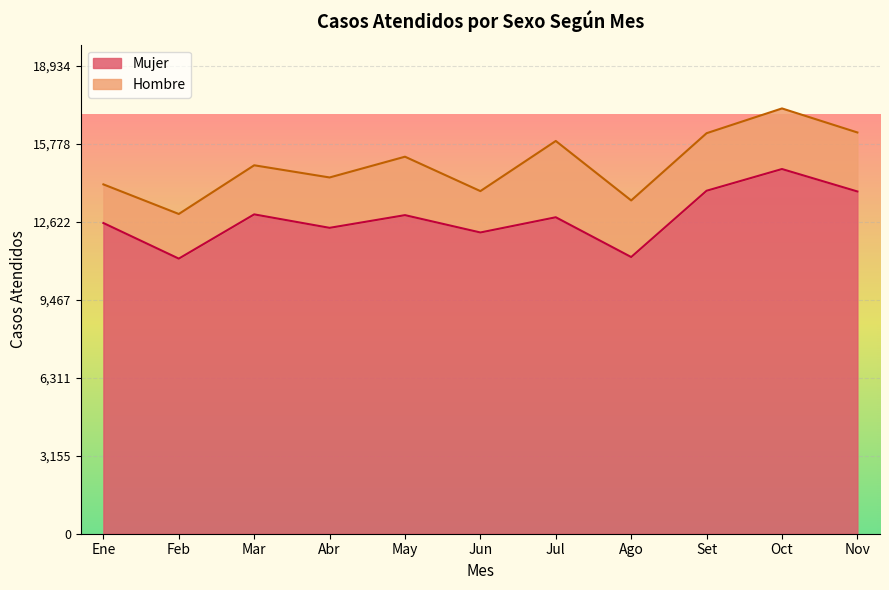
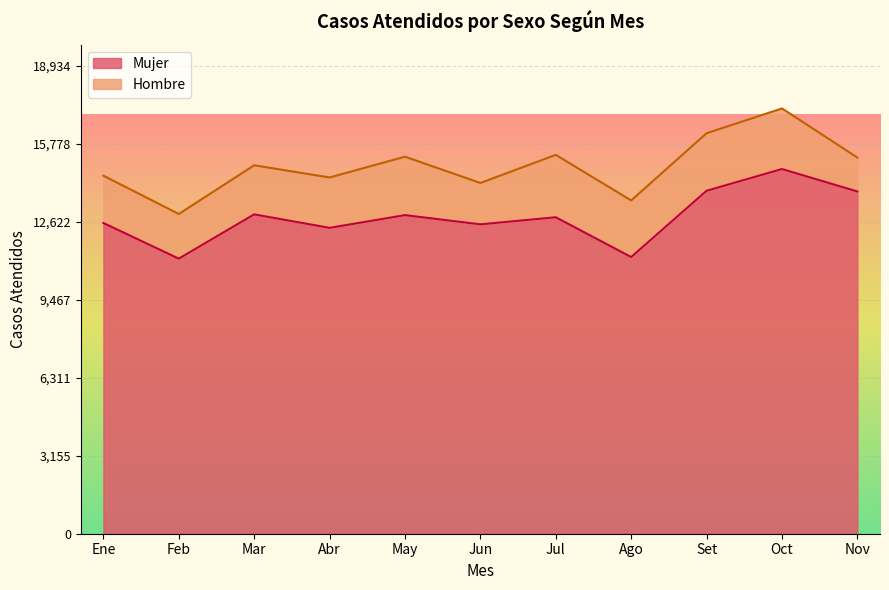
Hombre, Ene: 1,600 -> 1,900
Mujer, Jun: 12,200 -> 12,500
Hombre, Jul: 3,100 -> 2,500
Hombre, Nov: 2,400 -> 1,400
